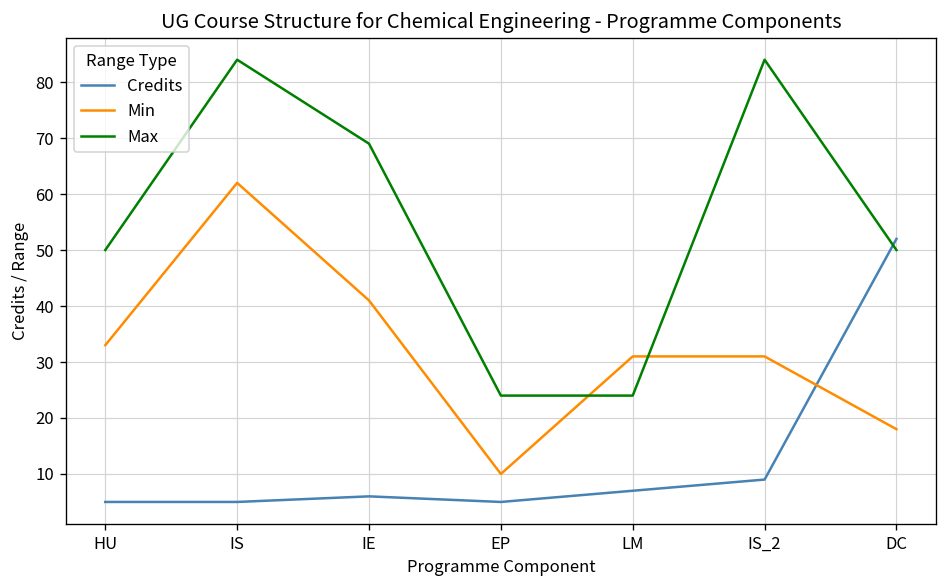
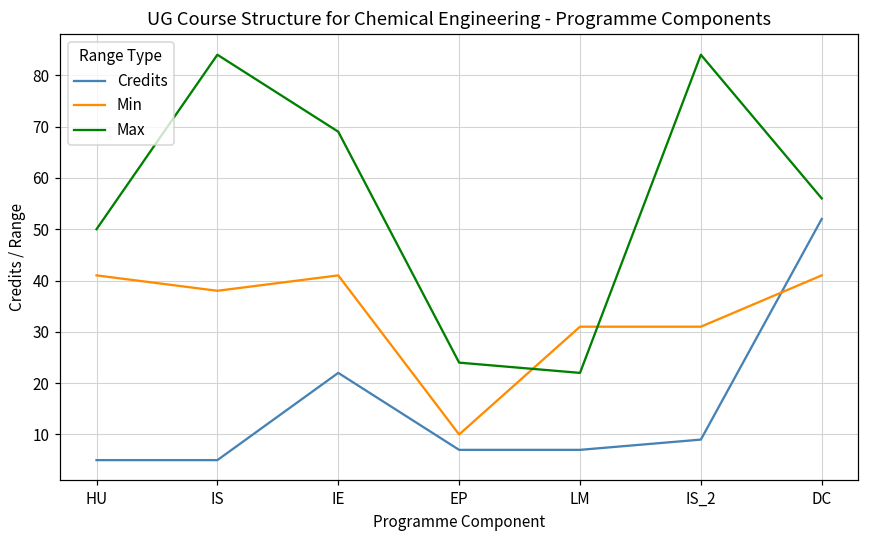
Min, HU: 33 -> 41
Min, IS: 62 -> 38
Credits, IE: 6 -> 22
Credits, EP: 5 -> 7
Max, LM: 24 -> 22
Min, DC: 18 -> 41
Max, DC: 50 -> 56
